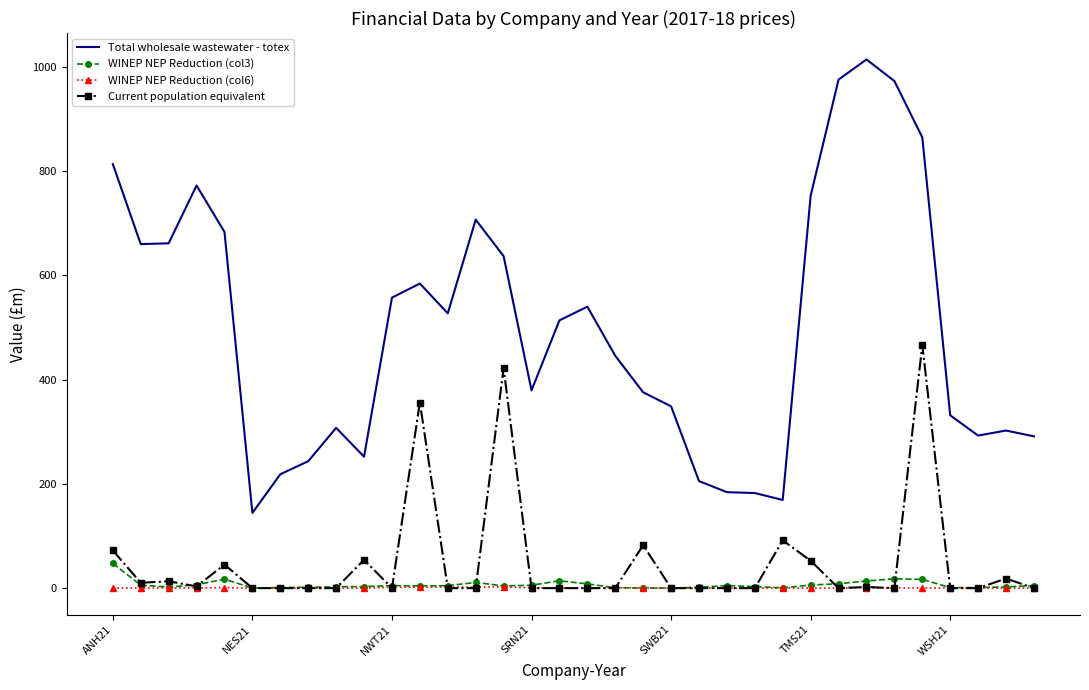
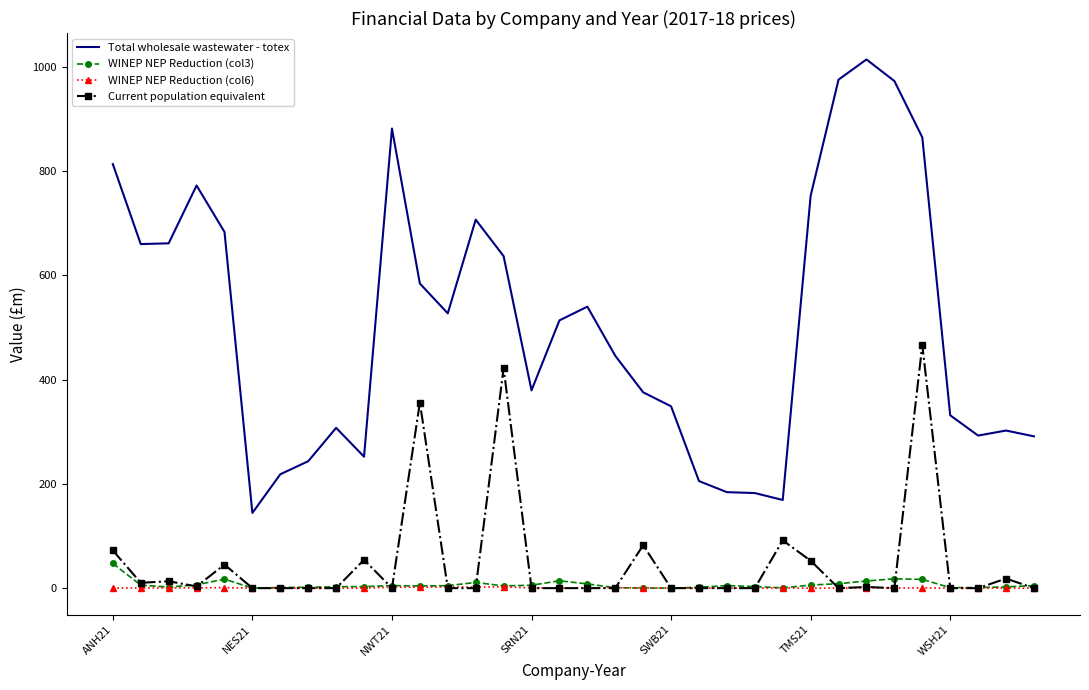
Total wholesale wastewater - totex, NWT21: 560 -> 880
